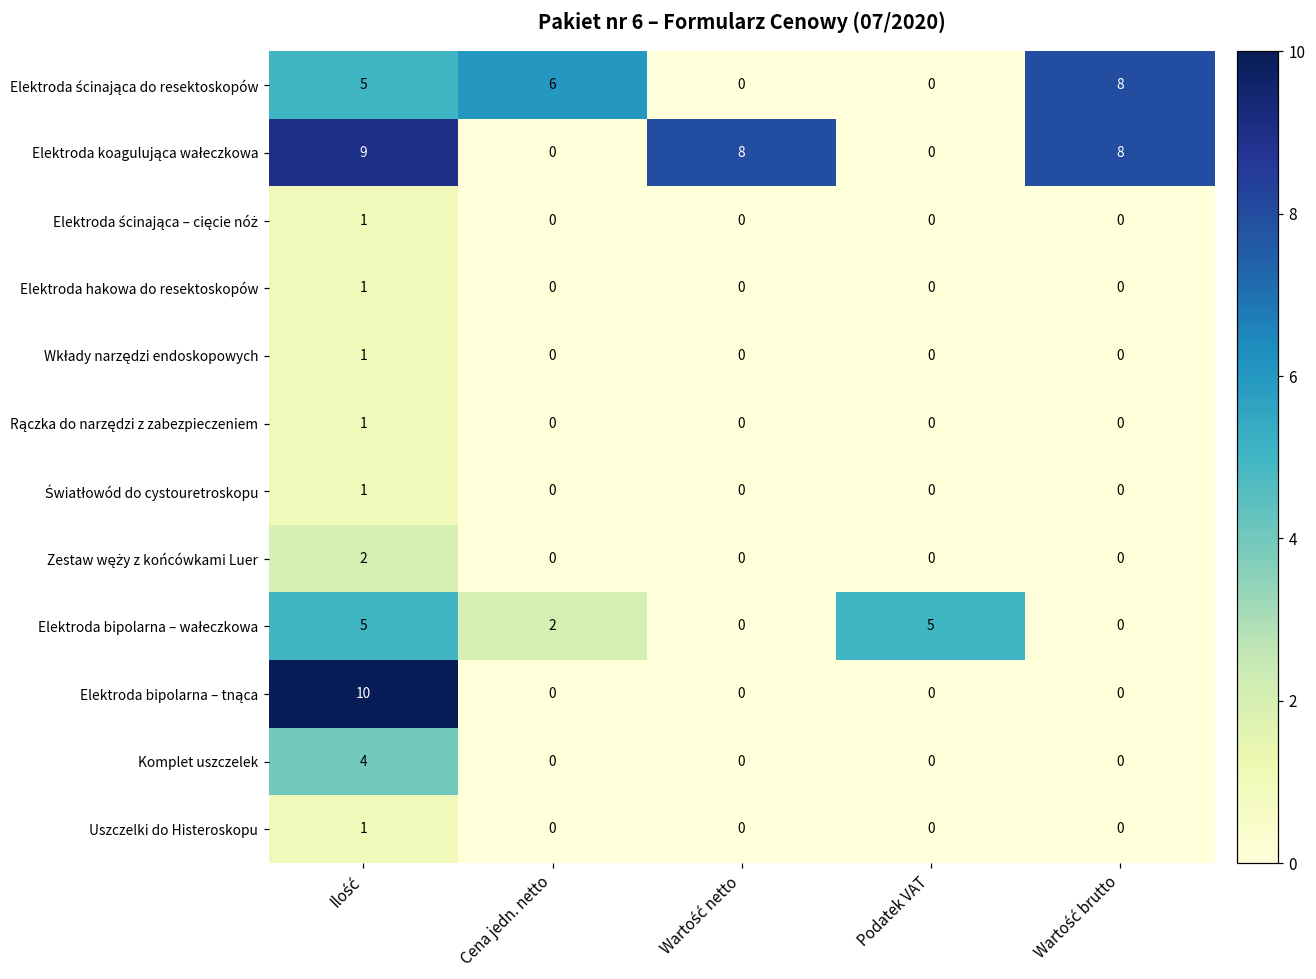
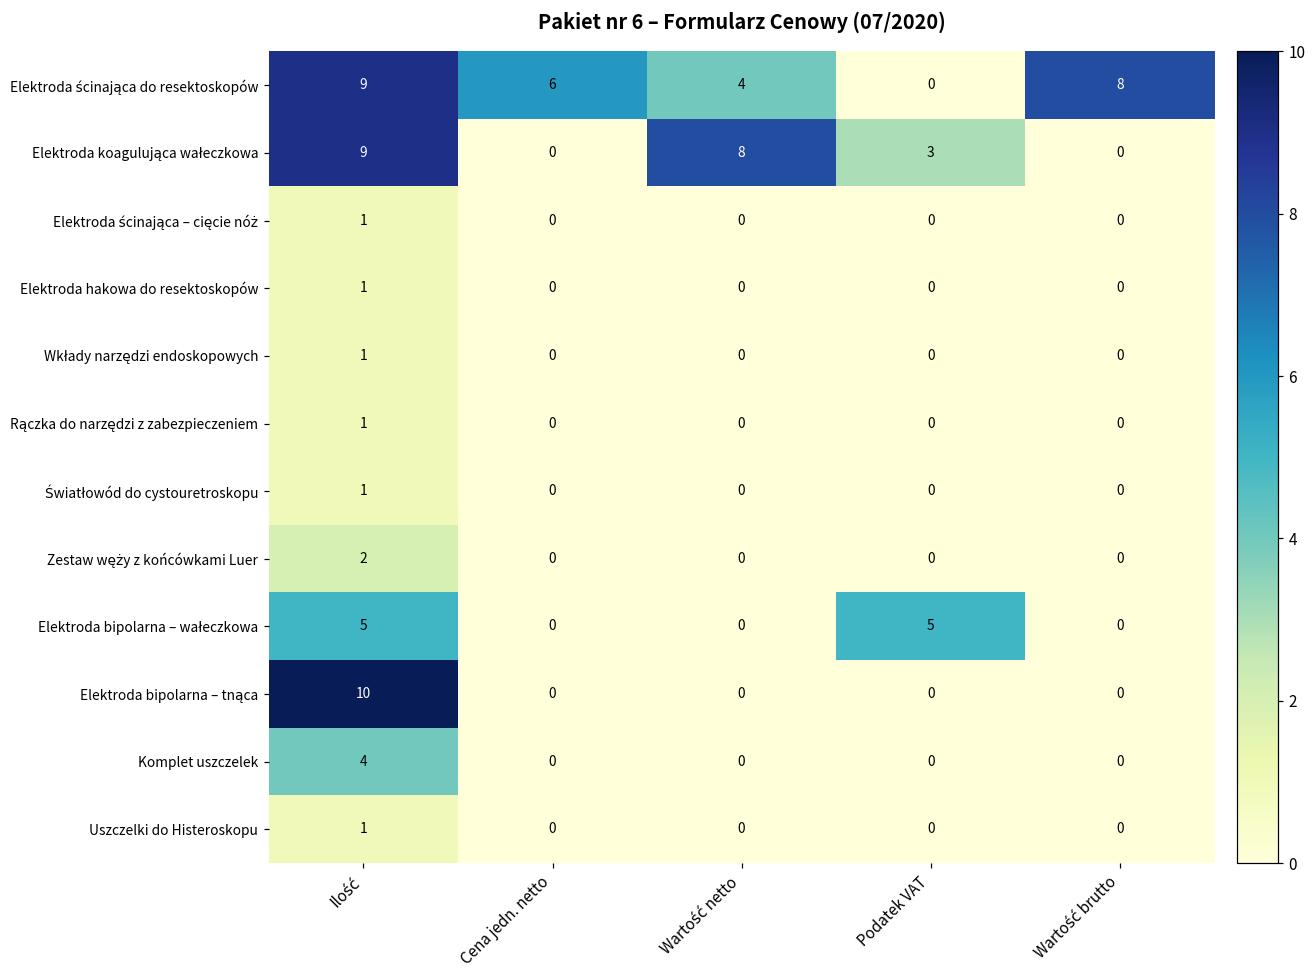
Elektroda ścinająca do resektoskopów, Ilość: 5 -> 9
Elektroda ścinająca do resektoskopów, Wartość netto: 0 -> 4
Elektroda koagulująca wałeczkowa, Podatek VAT: 0 -> 3
Elektroda koagulująca wałeczkowa, Wartość brutto: 8 -> 0
Elektroda bipolarna – wałeczkowa, Cena jedn. netto: 2 -> 0
